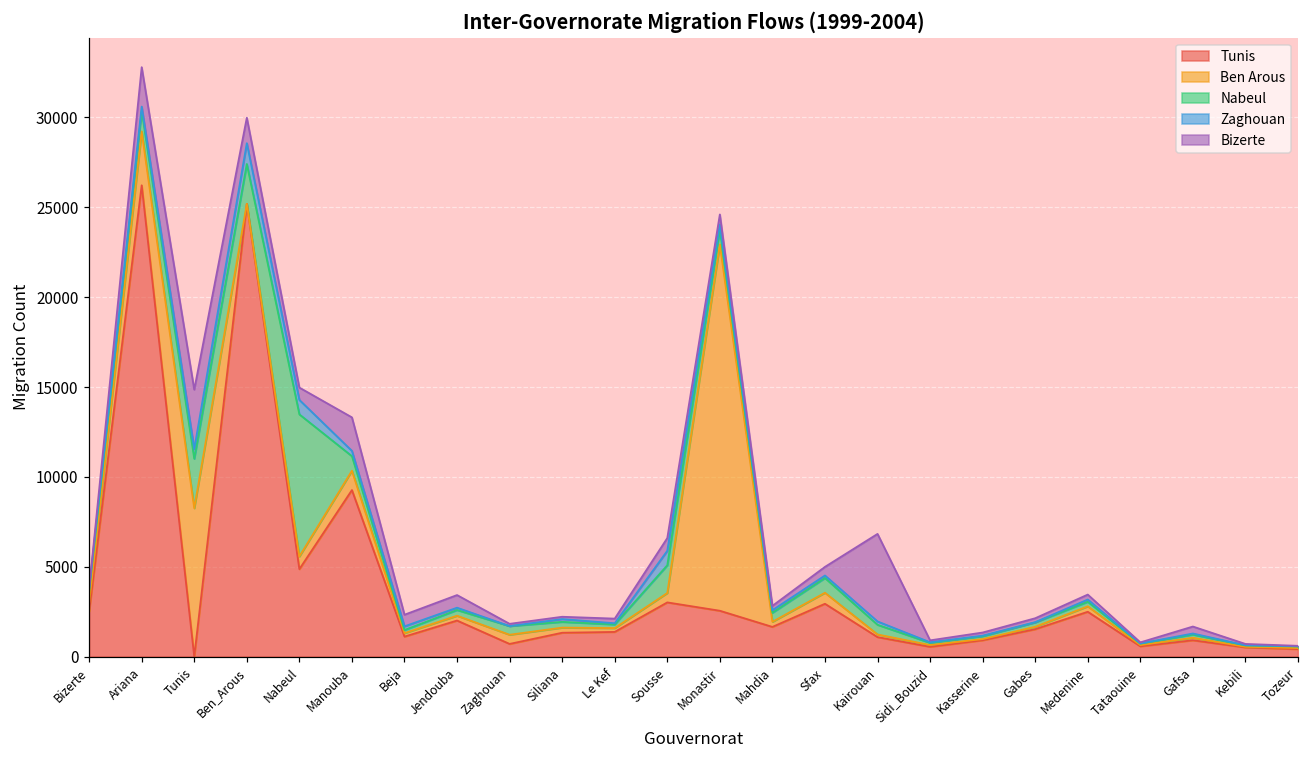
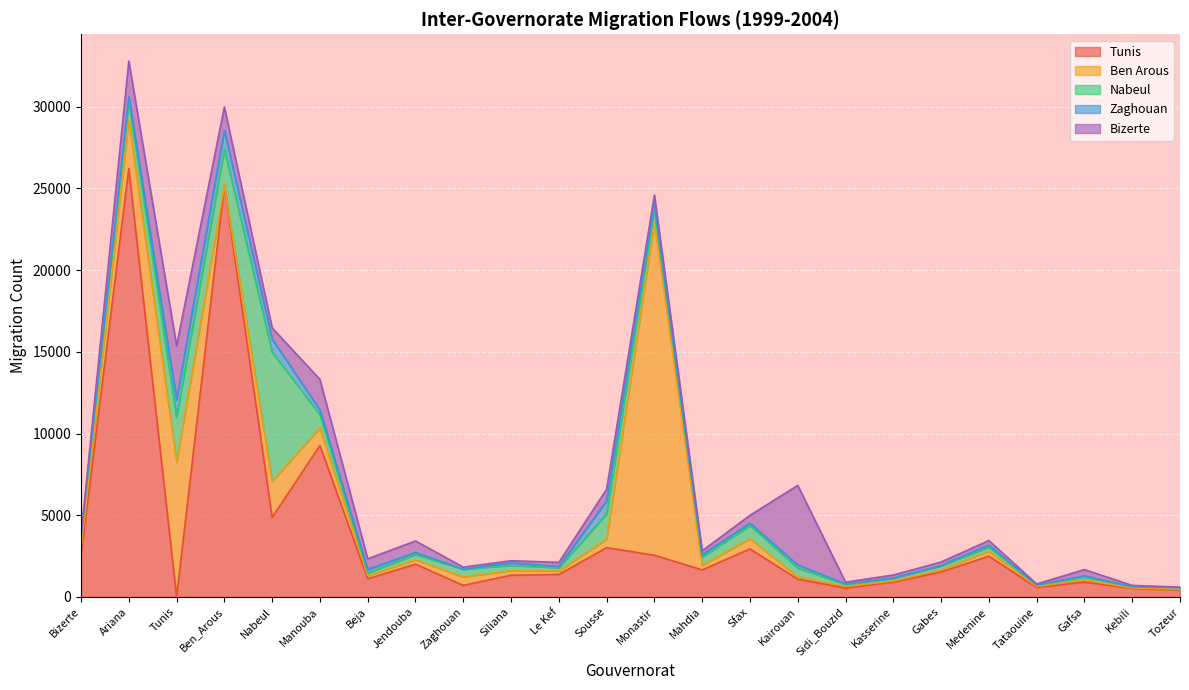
Zaghouan, Tunis: 500 -> 1100
Ben Arous, Nabeul: 700 -> 2200
